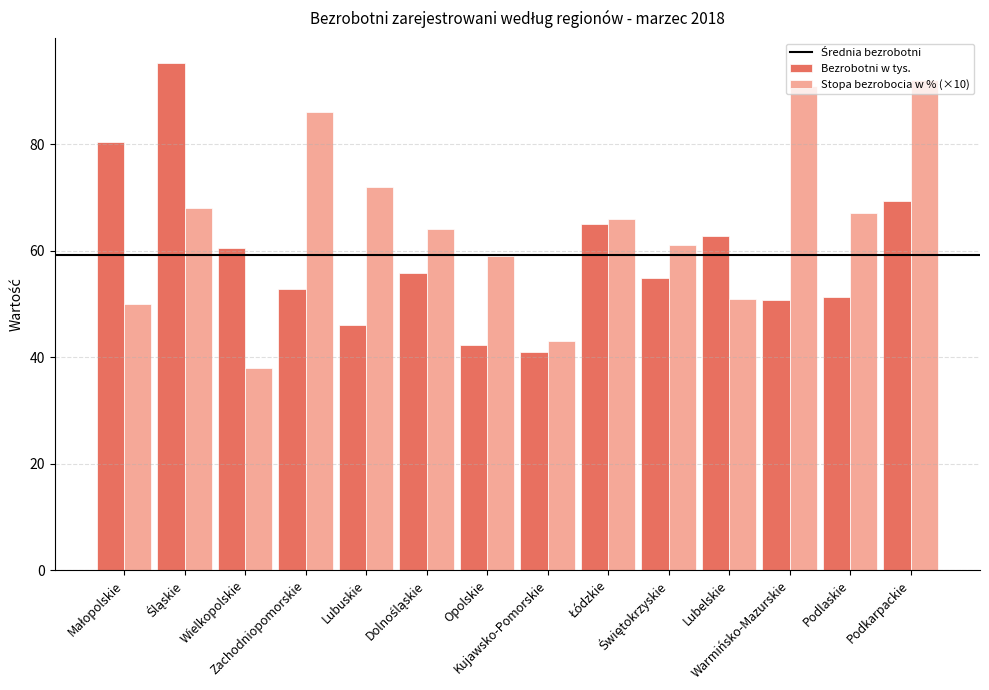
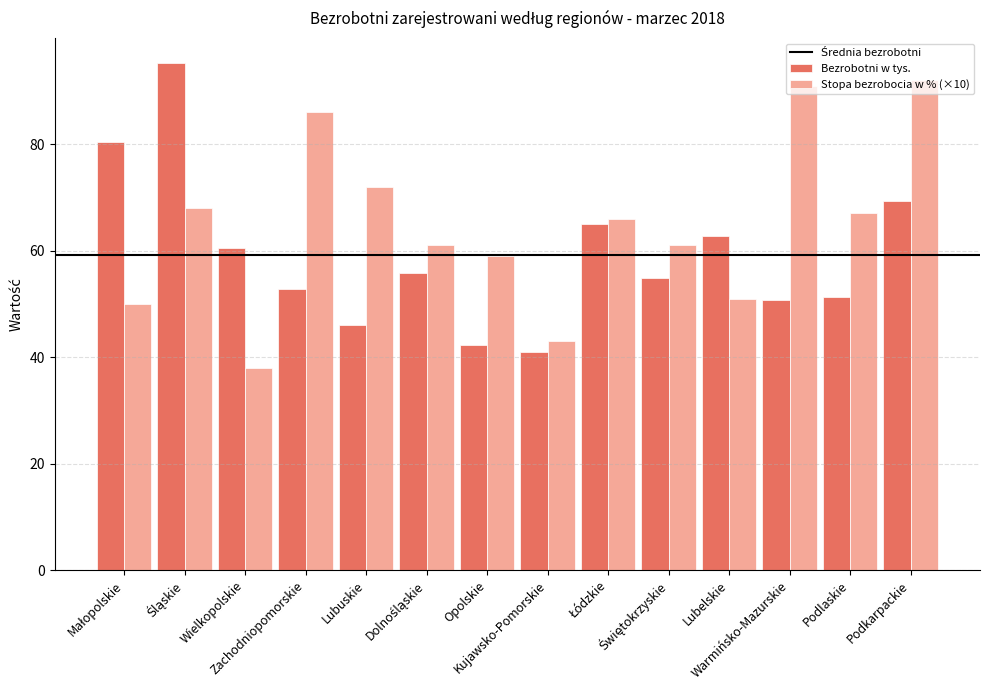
Stopa bezrobocia w % (×10), Dolnośląskie: 64 -> 61
